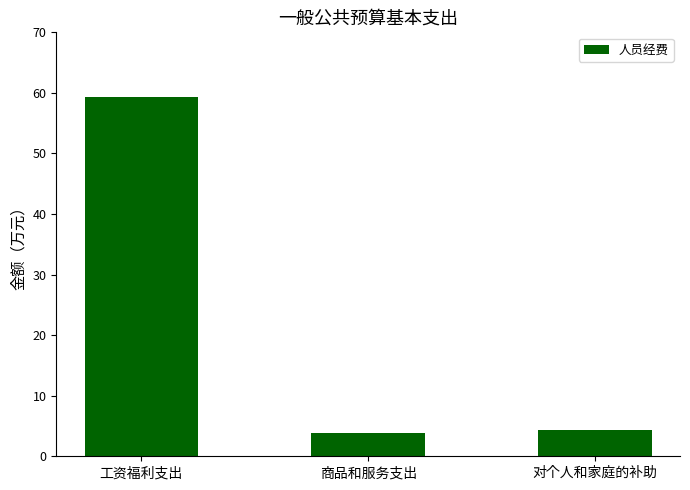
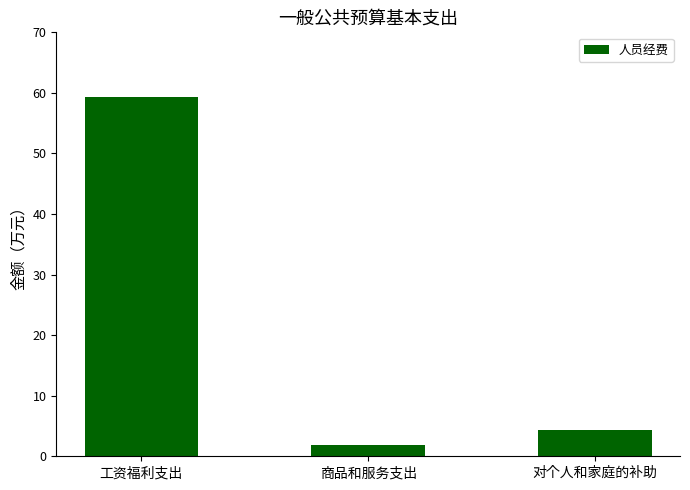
商品和服务支出: 4 -> 2
